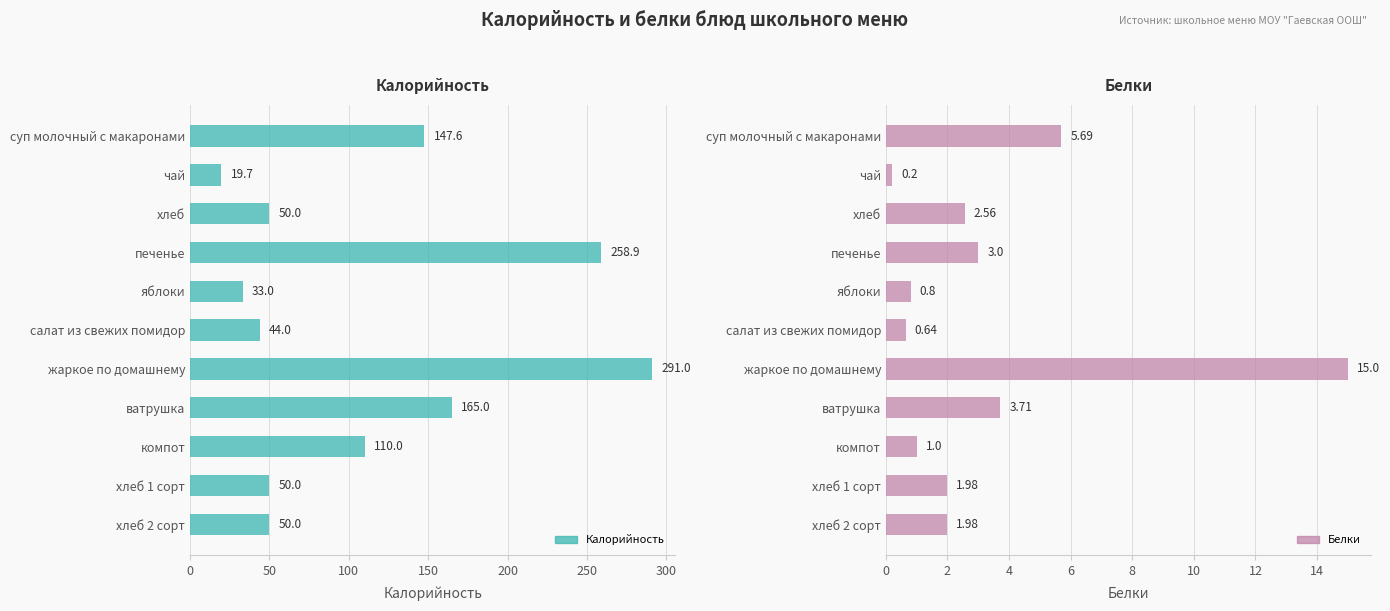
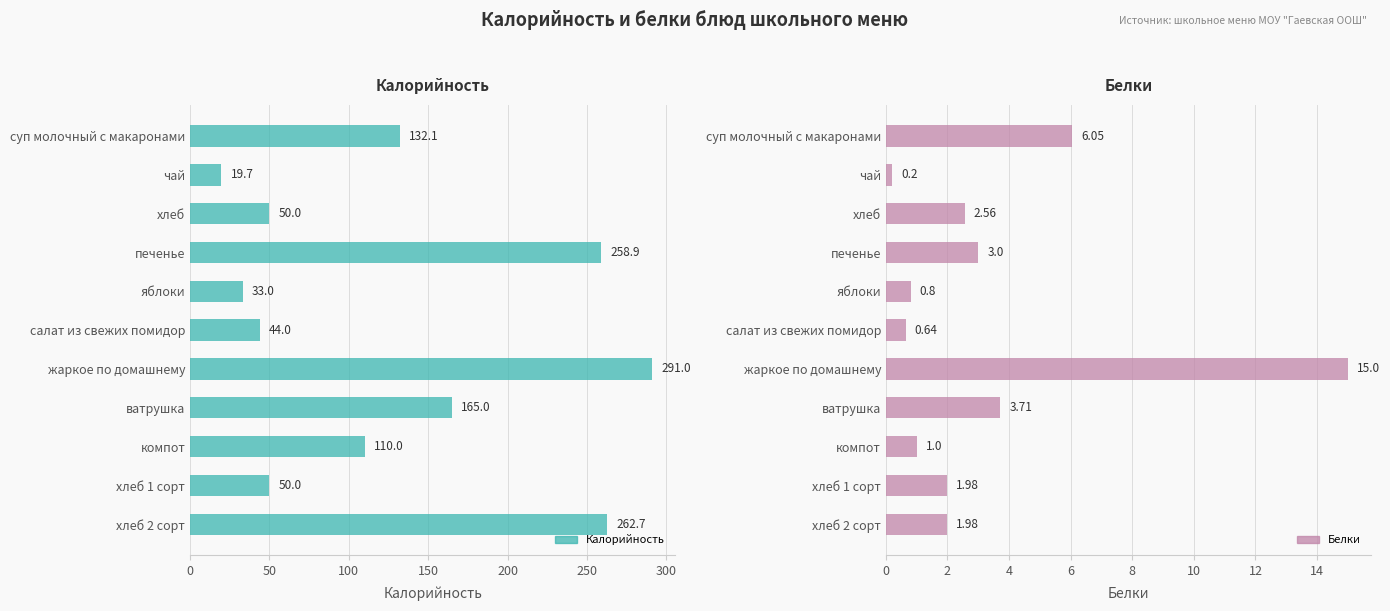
Калорийность, суп молочный с макаронами: 147.6 -> 132.1
Калорийность, хлеб 2 сорт: 50.0 -> 262.7
Белки, суп молочный с макаронами: 5.69 -> 6.05
